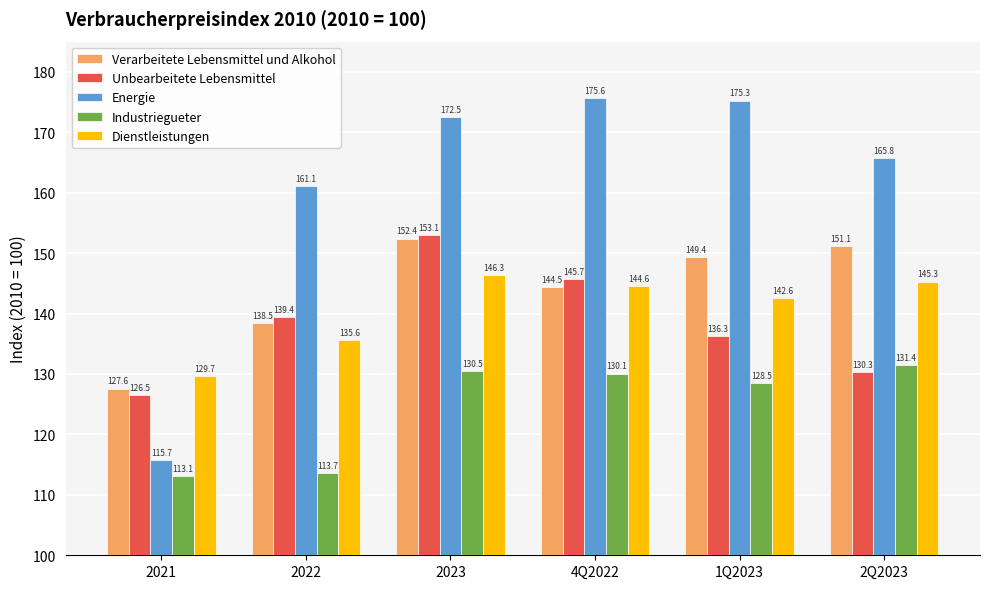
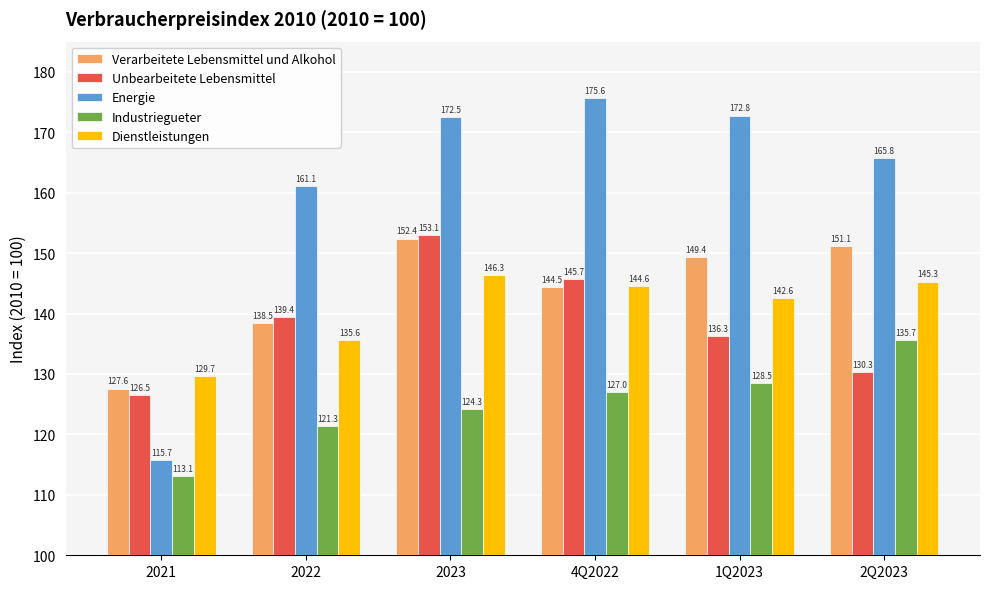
Industriegueter, 2022: 113.7 -> 121.3
Industriegueter, 2023: 130.5 -> 124.3
Industriegueter, 4Q2022: 130.1 -> 127.0
Energie, 1Q2023: 175.3 -> 172.8
Industriegueter, 2Q2023: 131.4 -> 135.7
